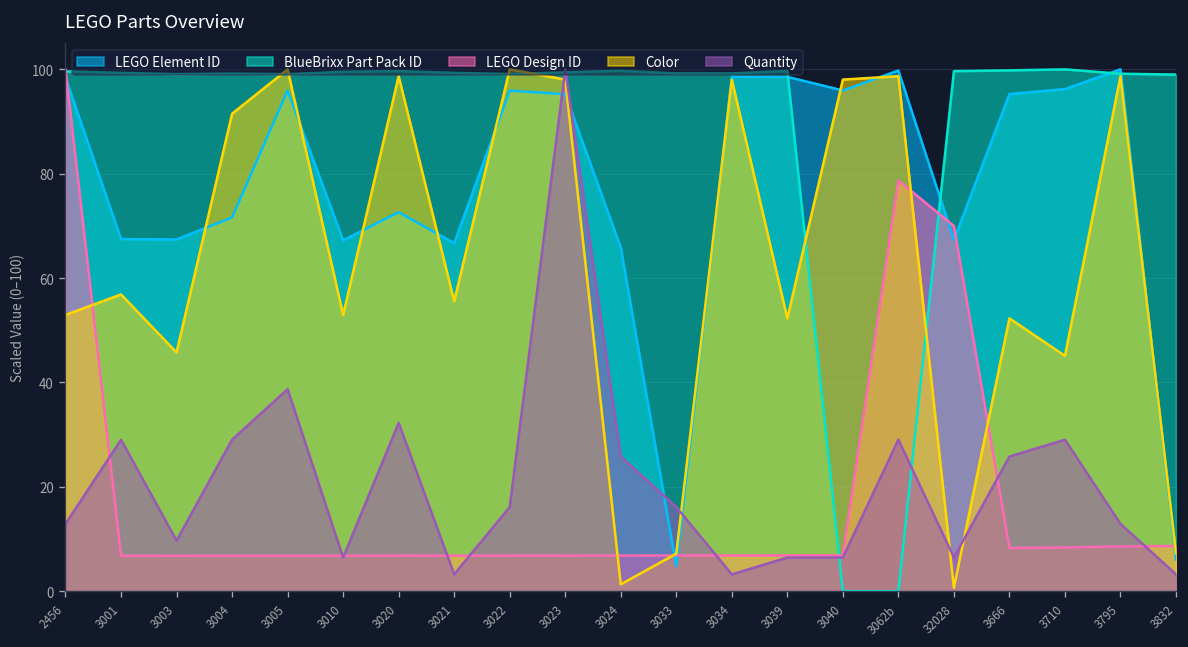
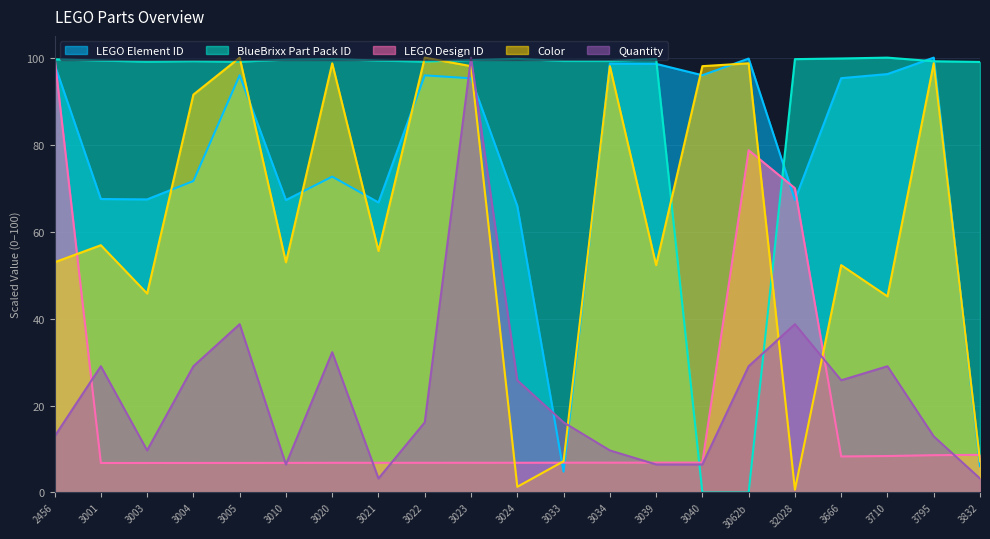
Quantity, 3034: 3 -> 10
Quantity, 32028: 6 -> 39
